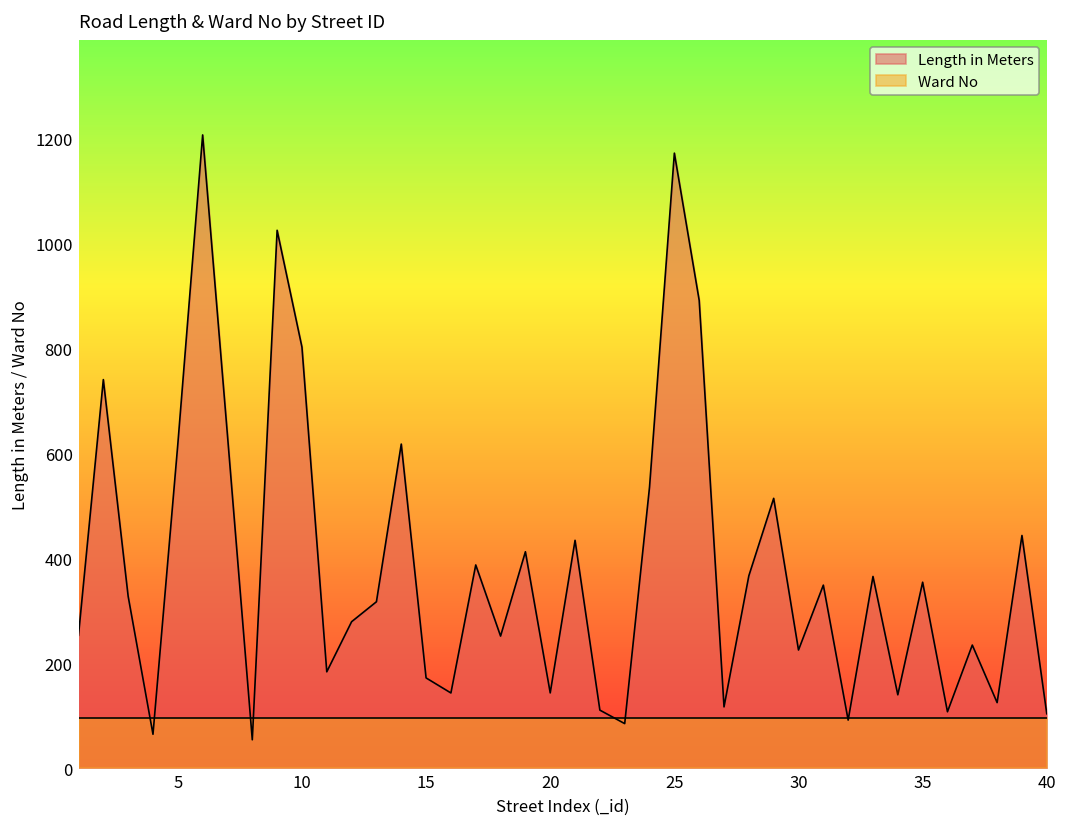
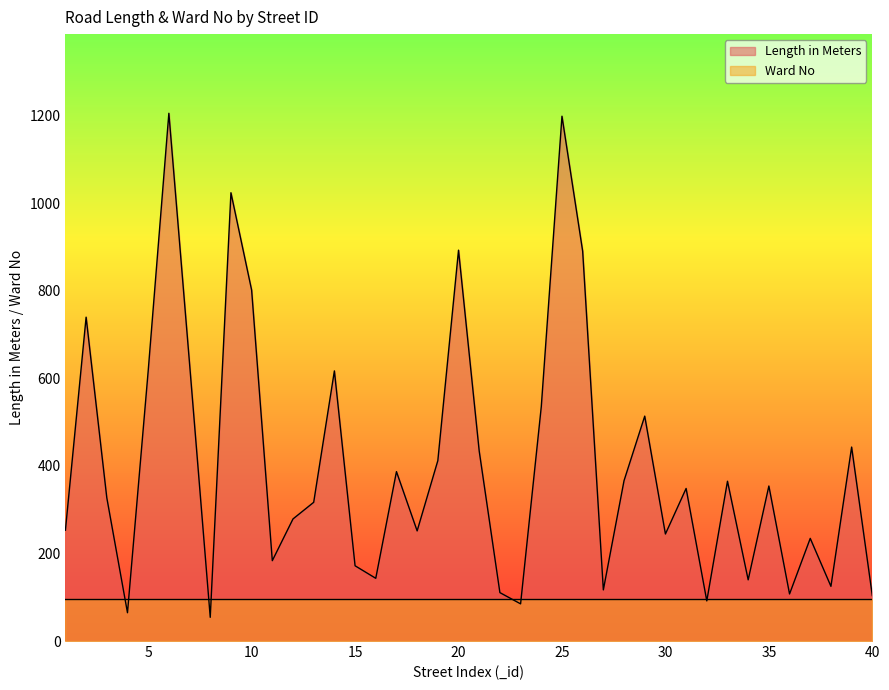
Length in Meters, 20: 140 -> 890
Length in Meters, 25: 1170 -> 1200
Length in Meters, 30: 230 -> 240
